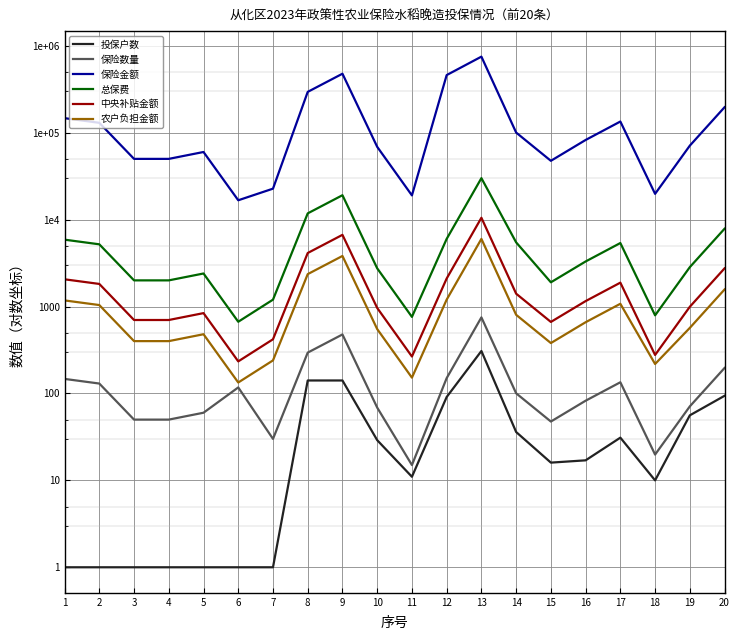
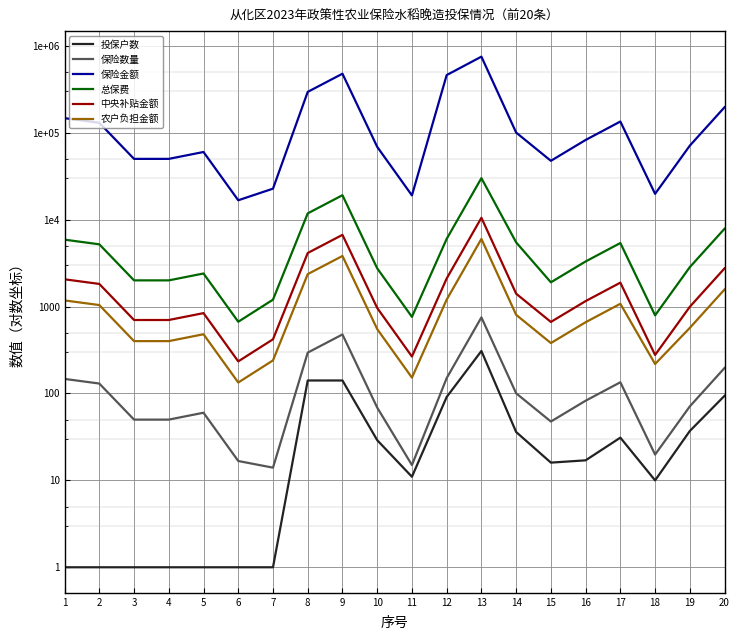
保险数量, 6: 120 -> 17
保险数量, 7: 30 -> 14
投保户数, 19: 60 -> 37
